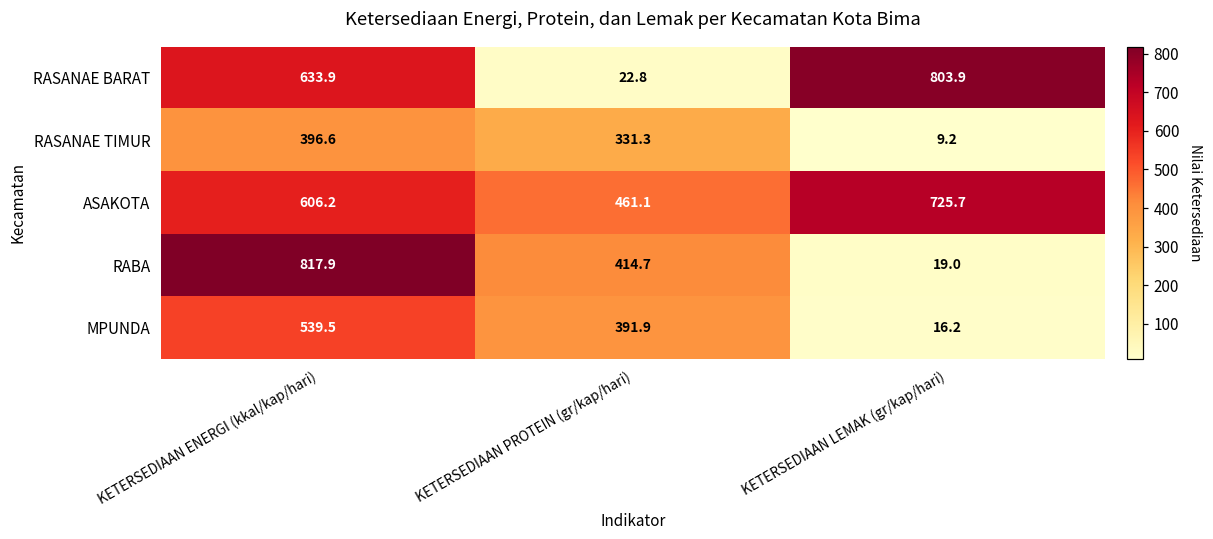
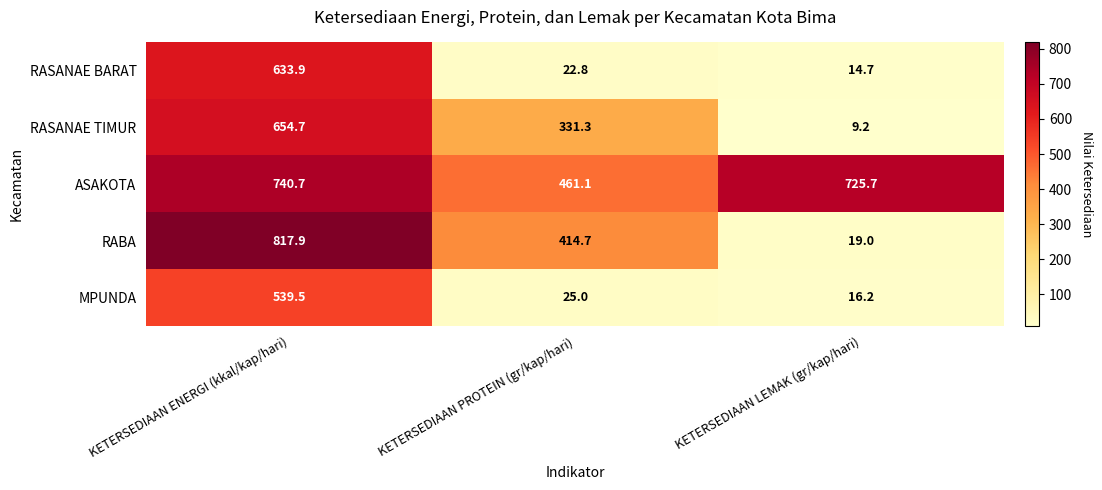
RASANAE BARAT, KETERSEDIAAN LEMAK (gr/kap/hari): 803.9 -> 14.7
RASANAE TIMUR, KETERSEDIAAN ENERGI (kkal/kap/hari): 396.6 -> 654.7
ASAKOTA, KETERSEDIAAN ENERGI (kkal/kap/hari): 606.2 -> 740.7
MPUNDA, KETERSEDIAAN PROTEIN (gr/kap/hari): 391.9 -> 25.0
